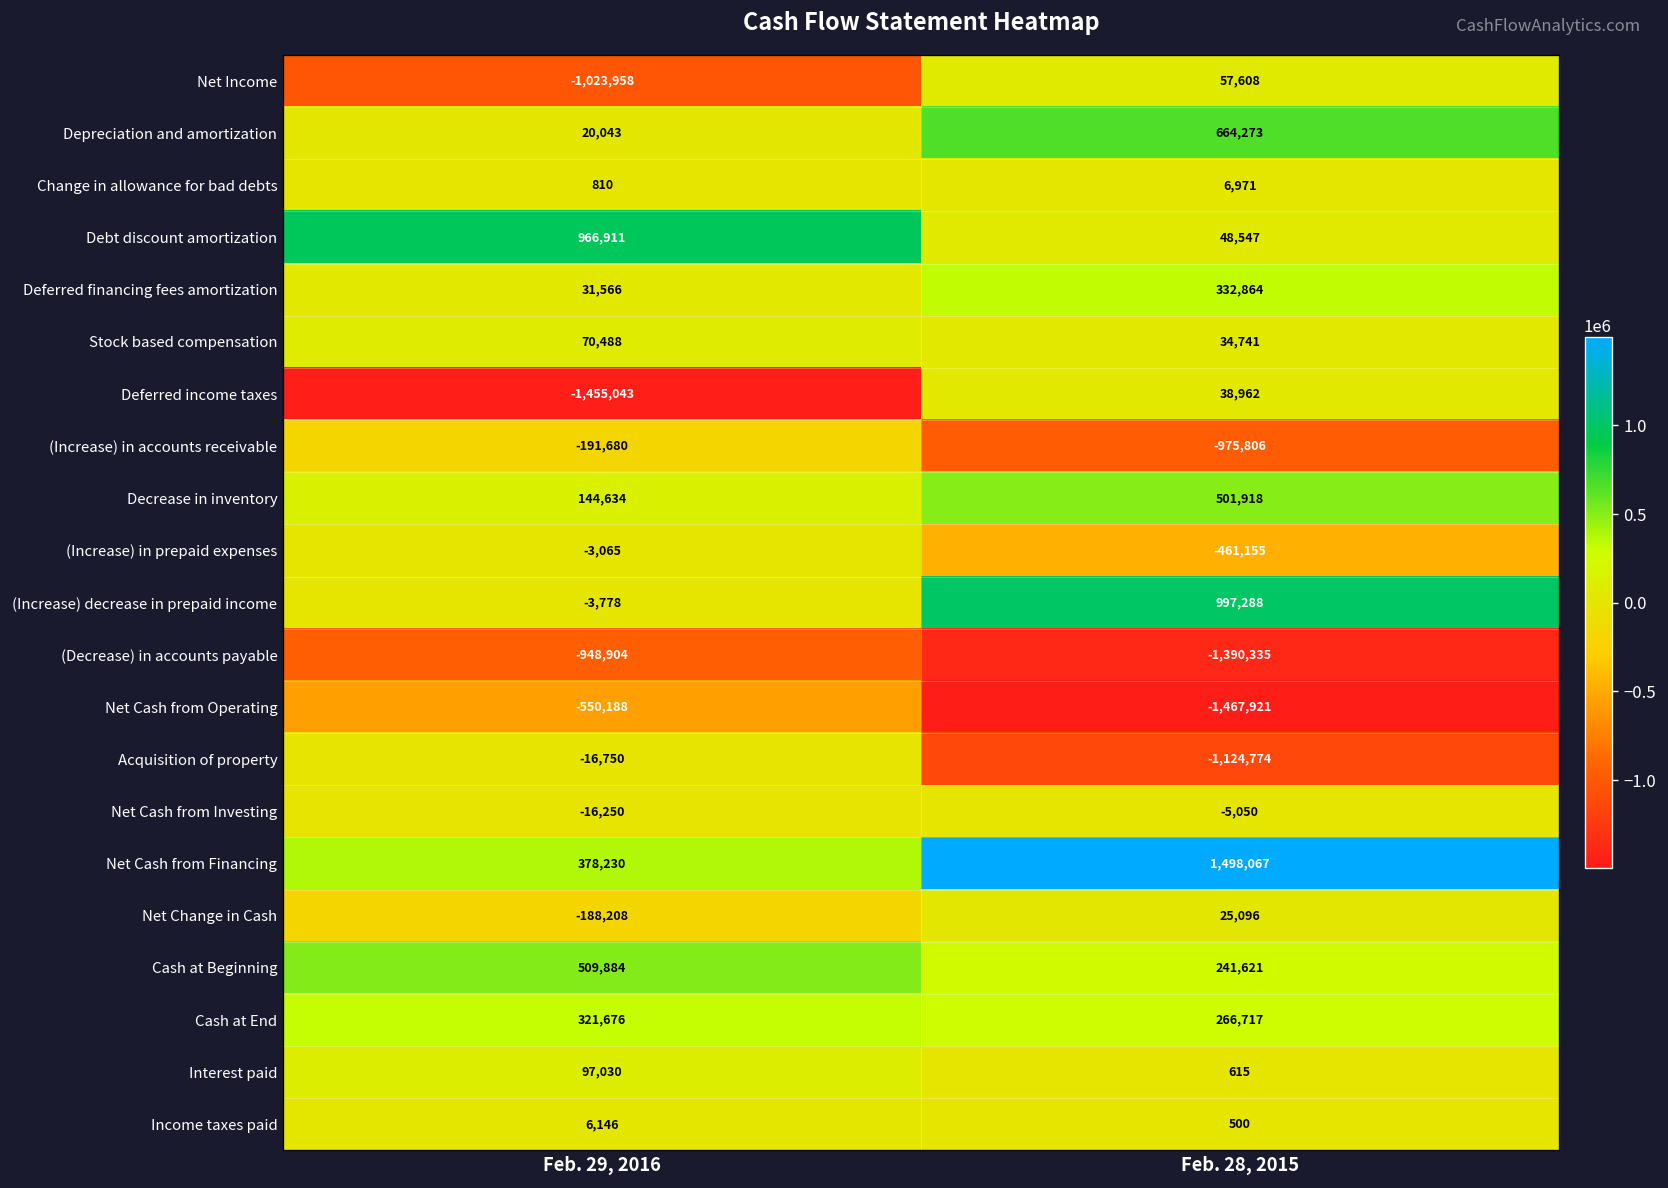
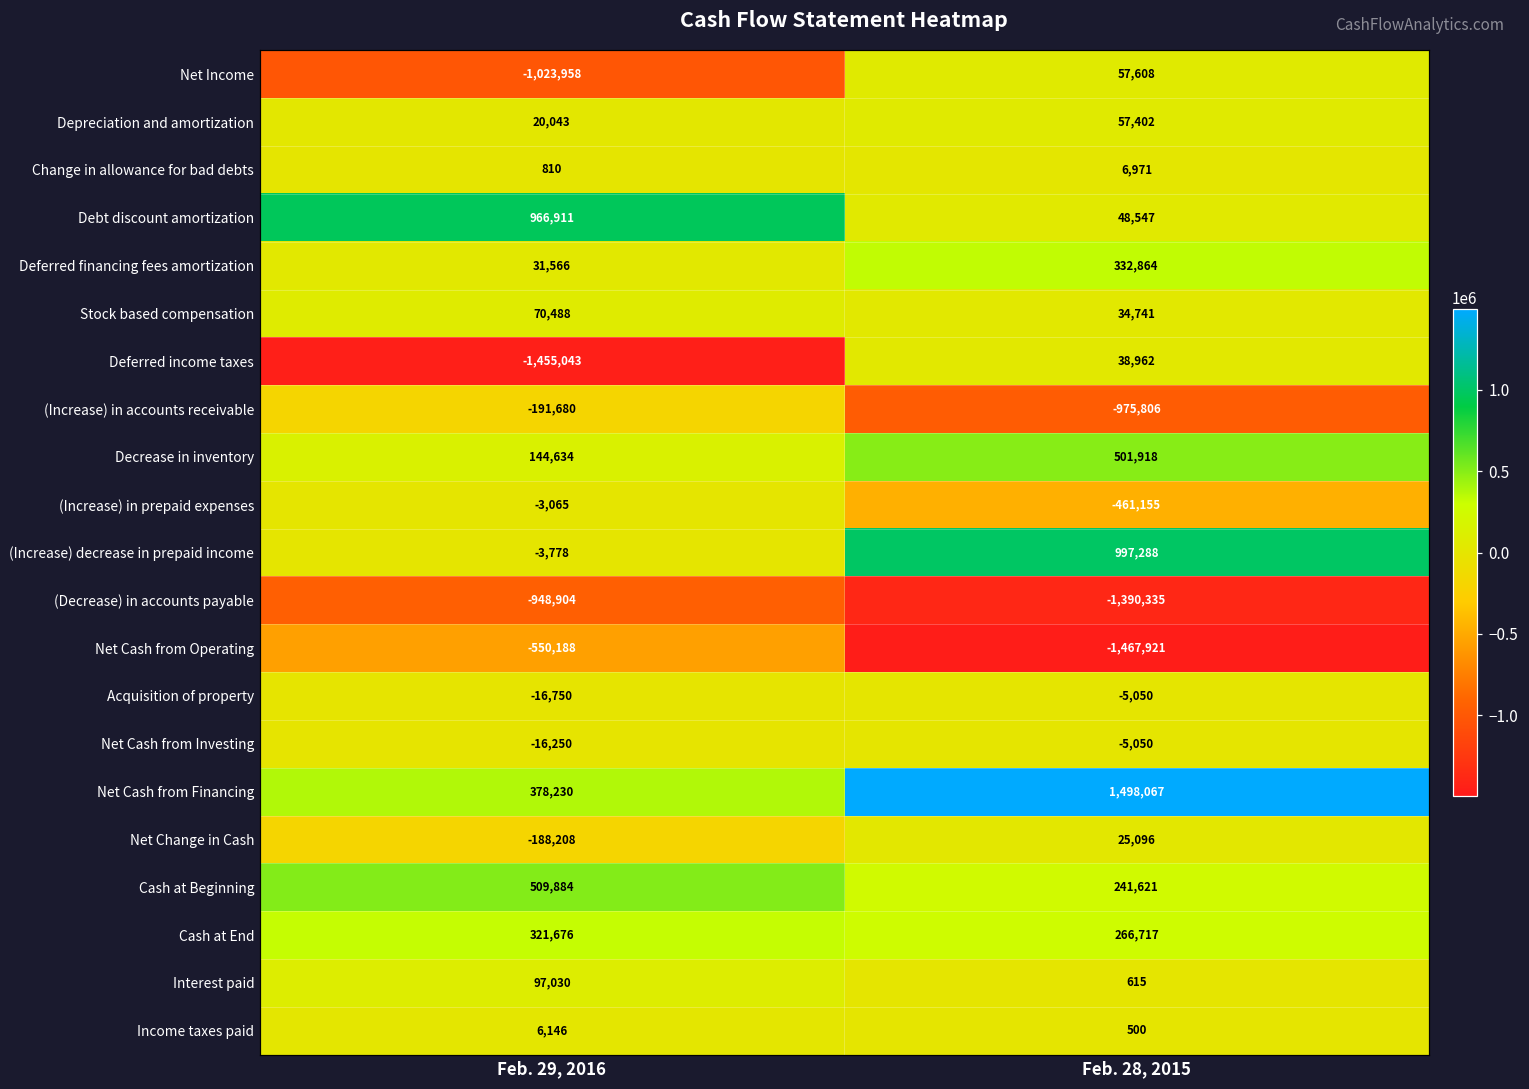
Depreciation and amortization, Feb. 28, 2015: 664,273 -> 57,402
Acquisition of property, Feb. 28, 2015: -1,124,774 -> -5,050
